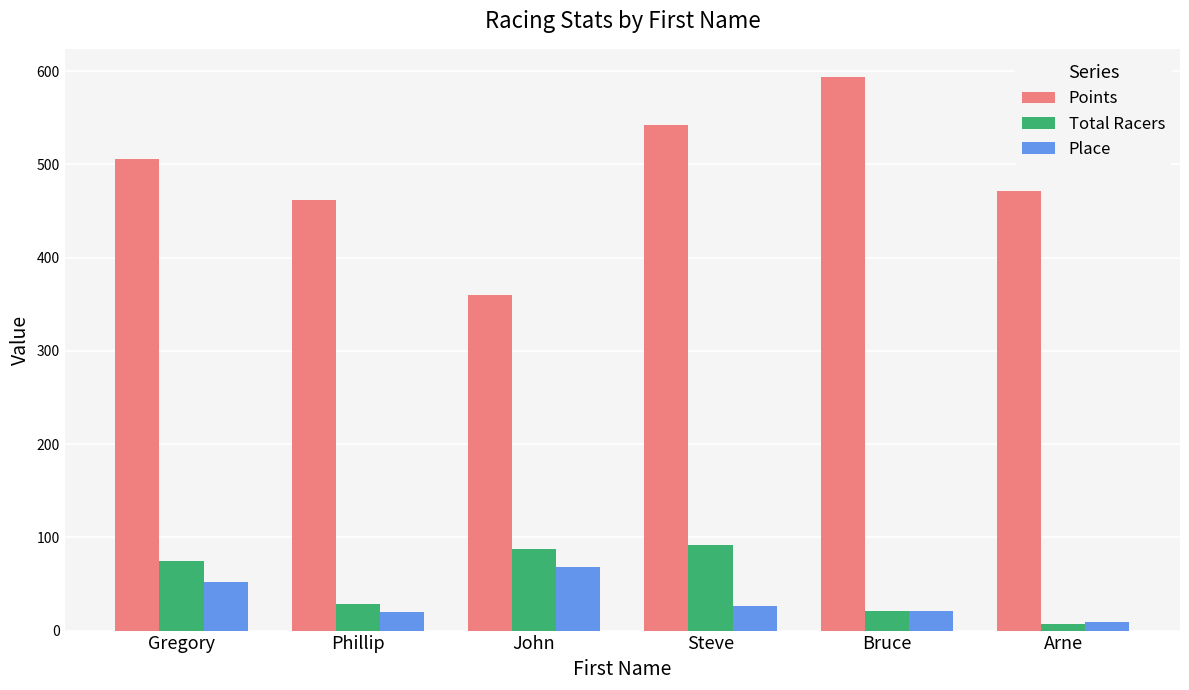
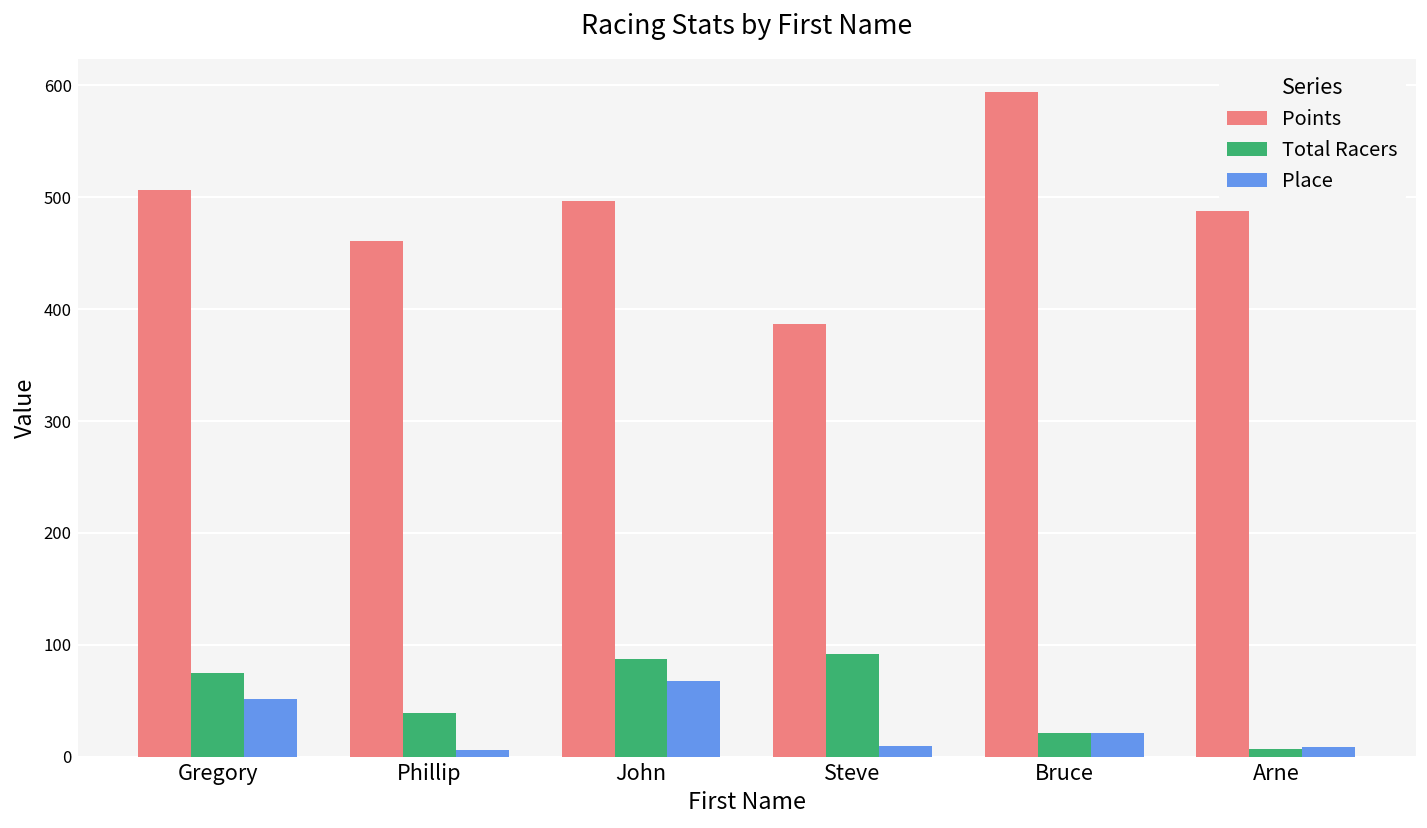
Total Racers, Phillip: 30 -> 40
Place, Phillip: 20 -> 10
Points, John: 360 -> 500
Points, Steve: 540 -> 390
Place, Steve: 30 -> 10
Points, Arne: 470 -> 490
